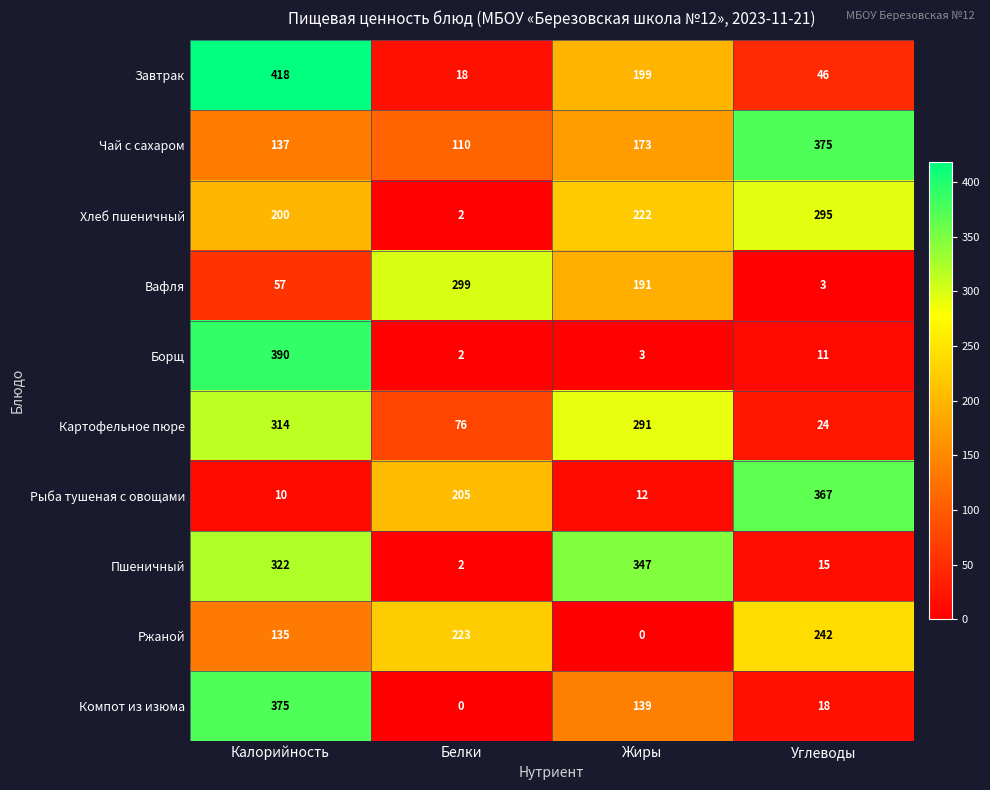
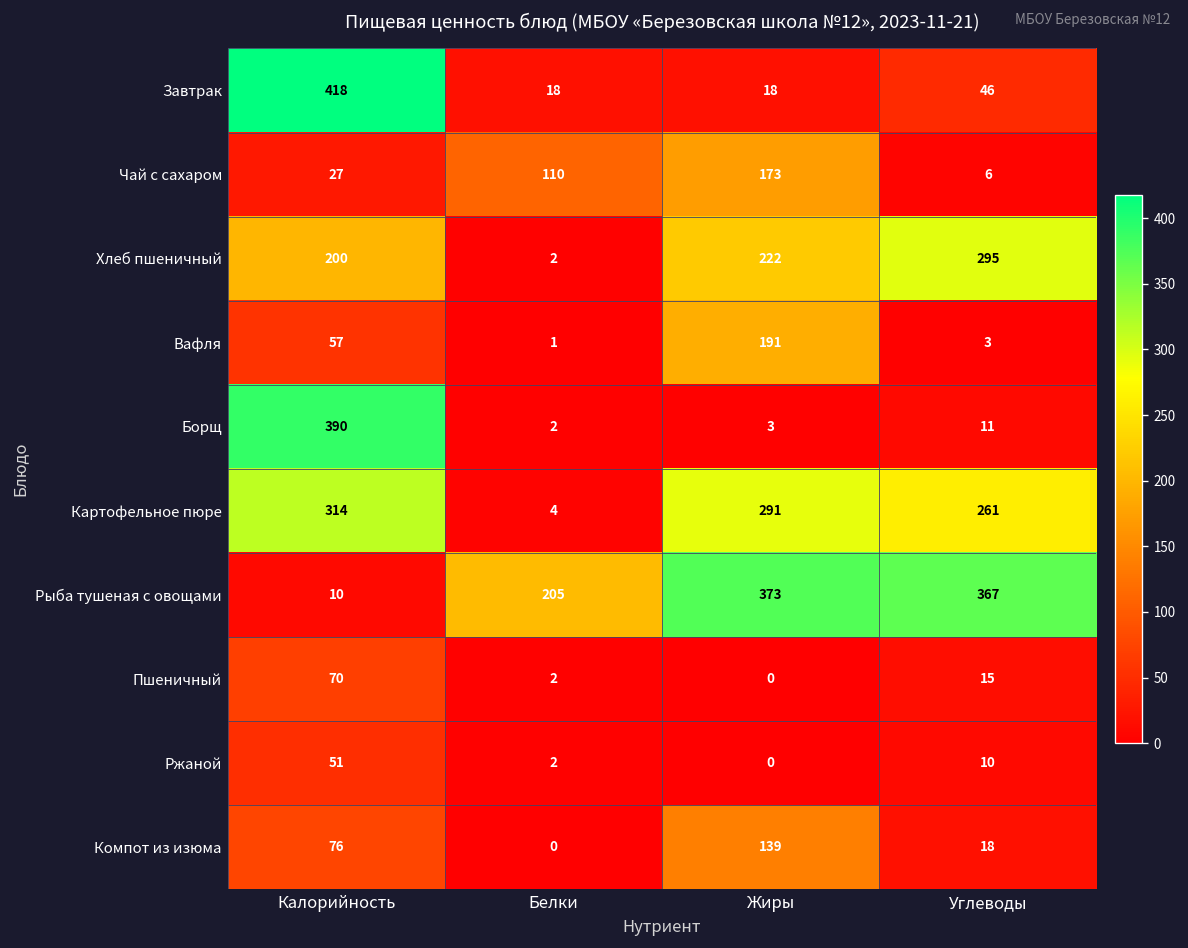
Завтрак, Жиры: 199 -> 18
Чай с сахаром, Калорийность: 137 -> 27
Чай с сахаром, Углеводы: 375 -> 6
Вафля, Белки: 299 -> 1
Картофельное пюре, Белки: 76 -> 4
Картофельное пюре, Углеводы: 24 -> 261
Рыба тушеная с овощами, Жиры: 12 -> 373
Пшеничный, Калорийность: 322 -> 70
Пшеничный, Жиры: 347 -> 0
Ржаной, Калорийность: 135 -> 51
Ржаной, Белки: 223 -> 2
Ржаной, Углеводы: 242 -> 10
Компот из изюма, Калорийность: 375 -> 76
